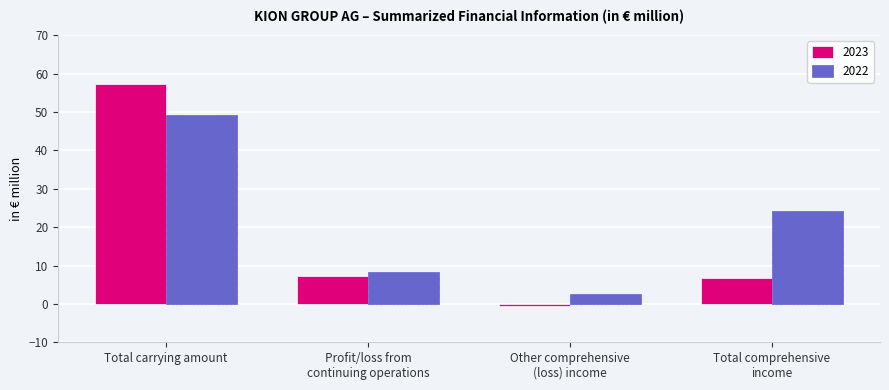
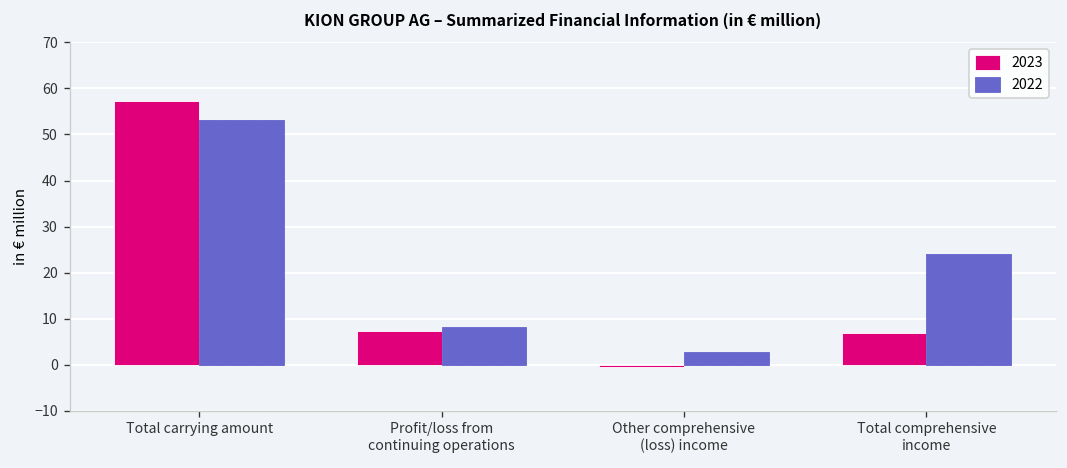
2022, Total carrying amount: 49 -> 53
